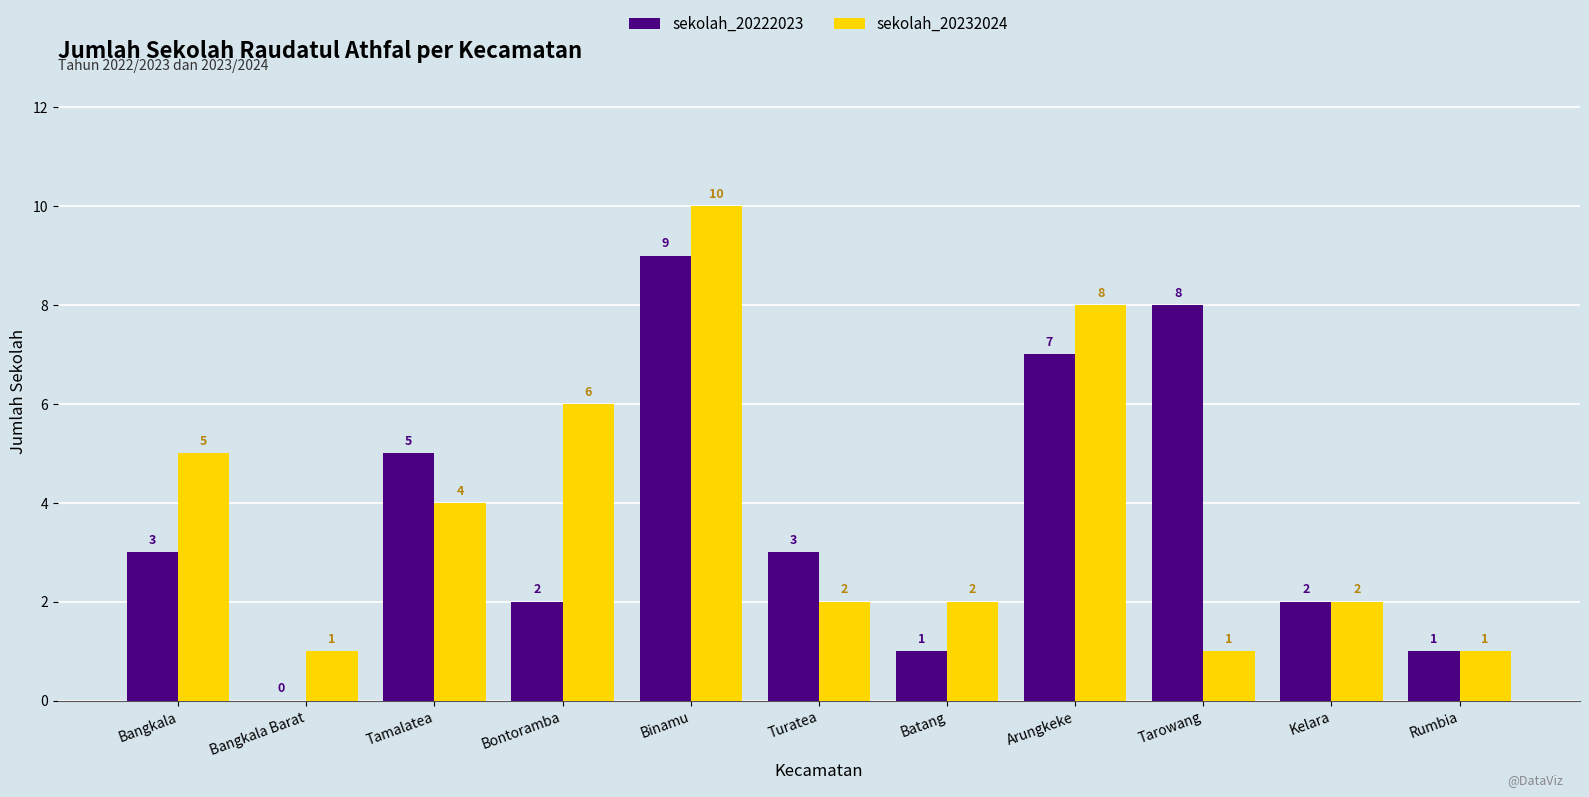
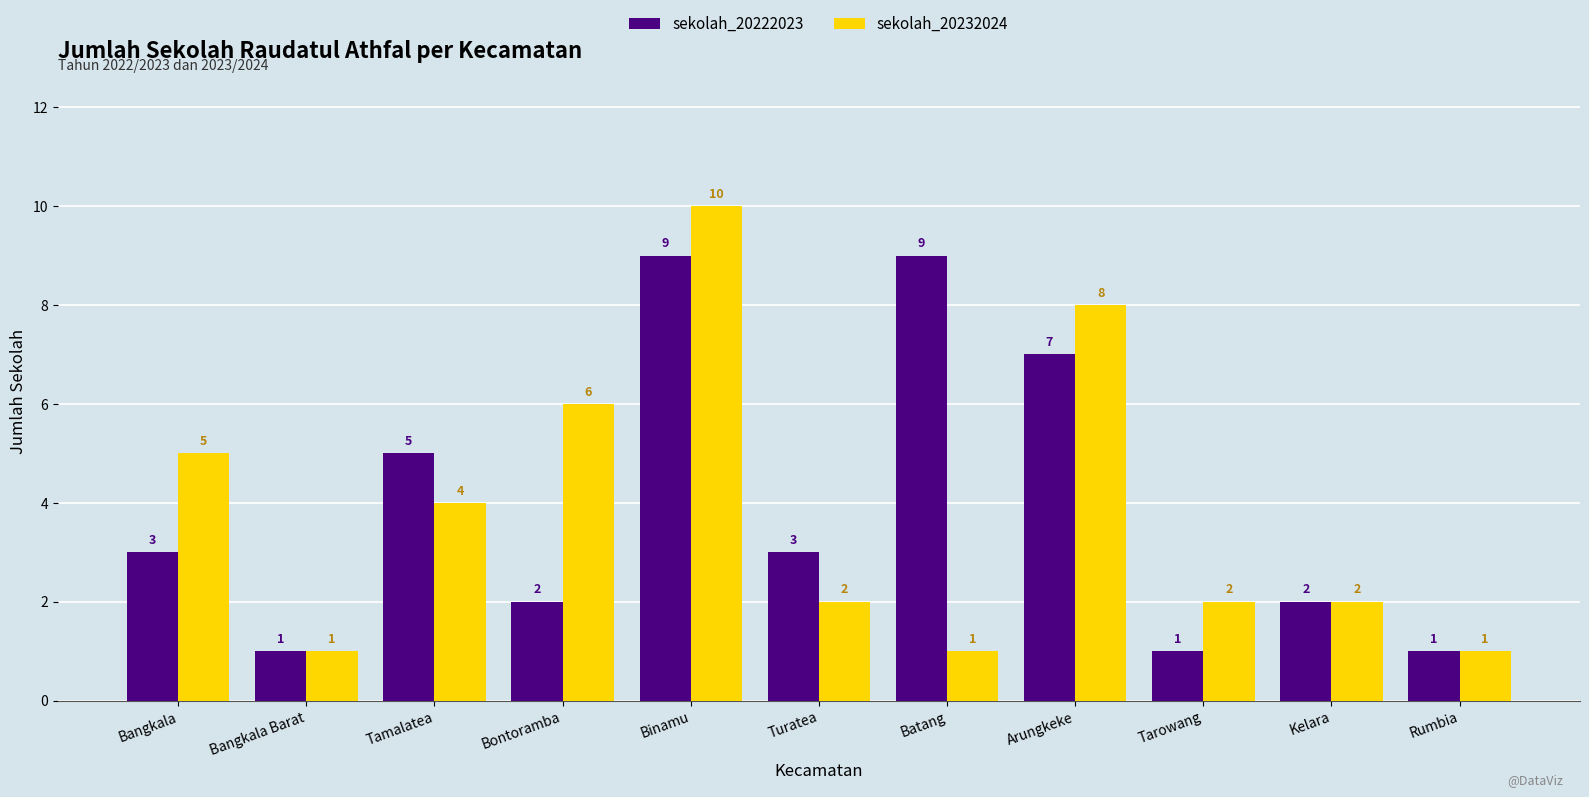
sekolah_20222023, Bangkala Barat: 0 -> 1
sekolah_20222023, Batang: 1 -> 9
sekolah_20232024, Batang: 2 -> 1
sekolah_20222023, Tarowang: 8 -> 1
sekolah_20232024, Tarowang: 1 -> 2
